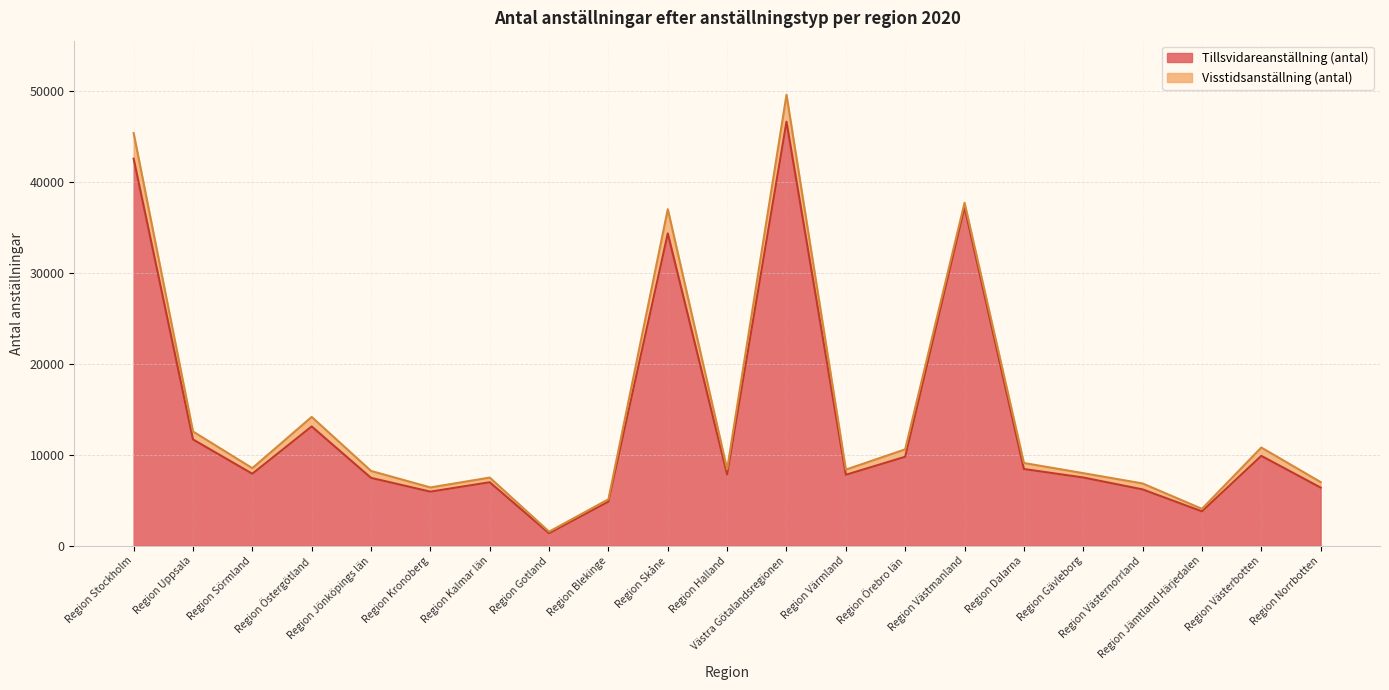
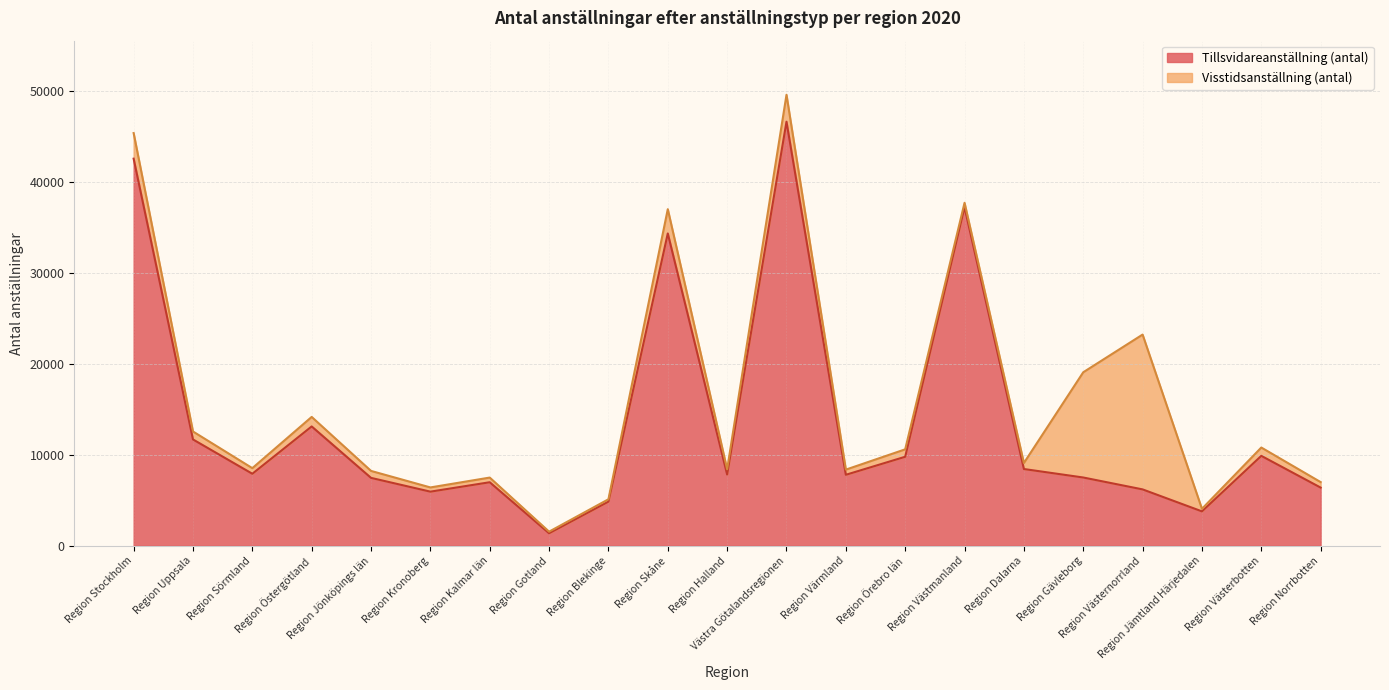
Visstidsanställning (antal), Region Gävleborg: 0 -> 12000
Visstidsanställning (antal), Region Västernorrland: 1000 -> 17000
